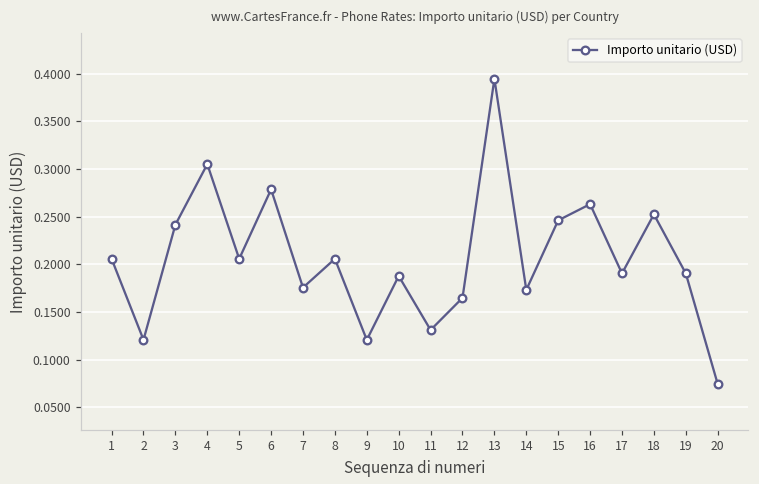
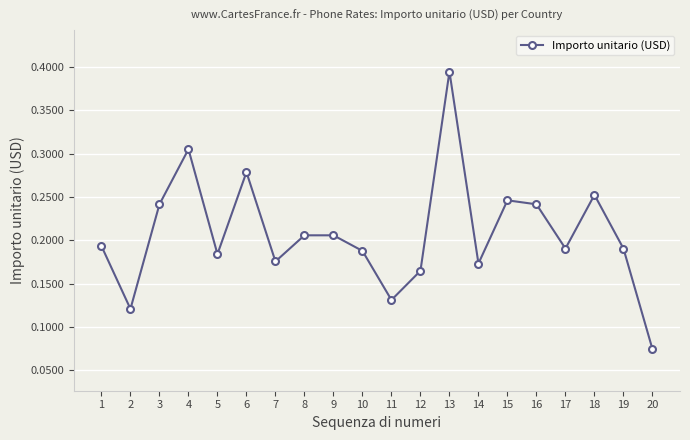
1: 0.21 -> 0.19
5: 0.21 -> 0.18
9: 0.12 -> 0.21
16: 0.26 -> 0.24
